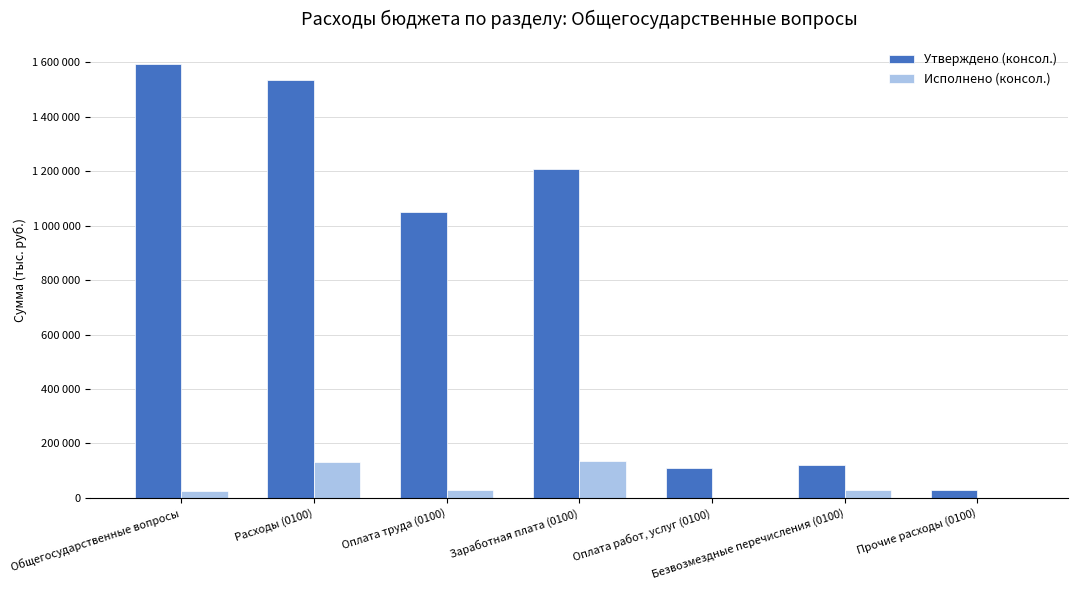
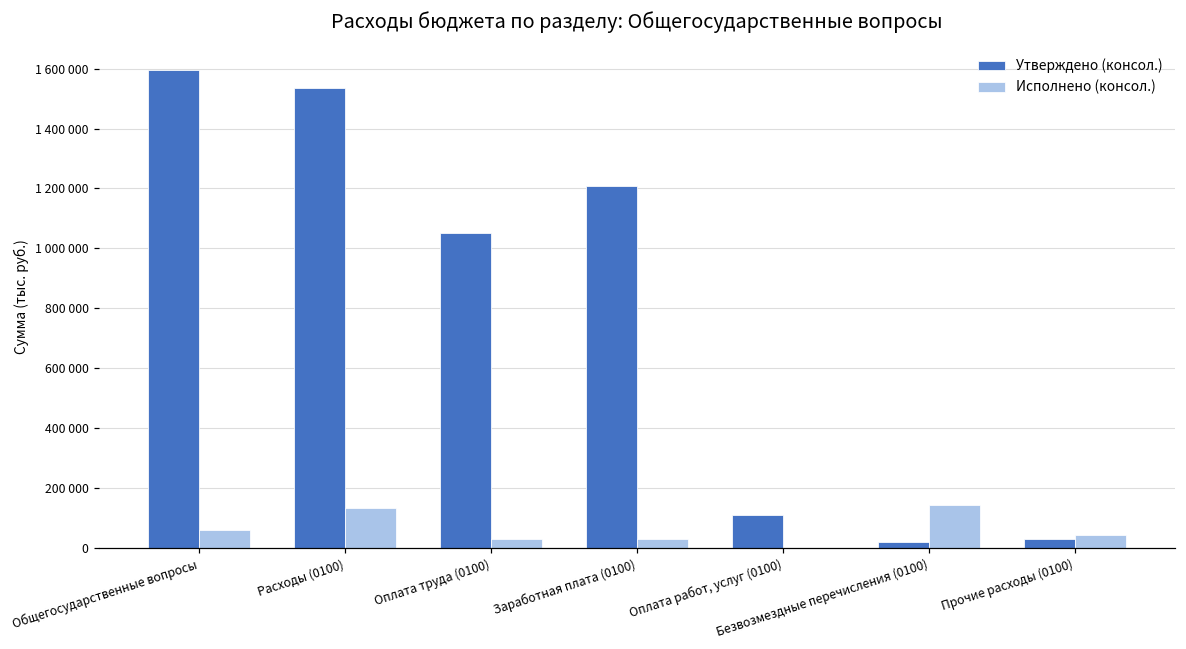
Исполнено (консол.), Общегосударственные вопросы: 20000 -> 60000
Исполнено (консол.), Заработная плата (0100): 140000 -> 30000
Утверждено (консол.), Безвозмездные перечисления (0100): 120000 -> 20000
Исполнено (консол.), Безвозмездные перечисления (0100): 30000 -> 140000
Исполнено (консол.), Прочие расходы (0100): 0 -> 40000
